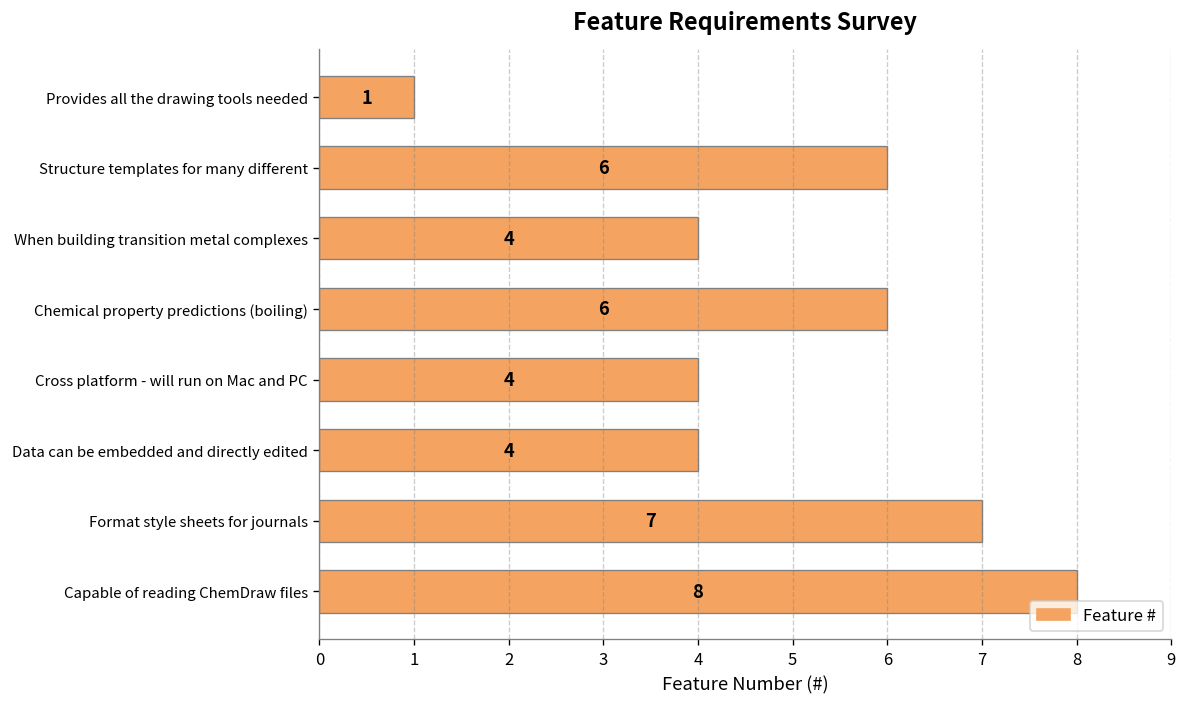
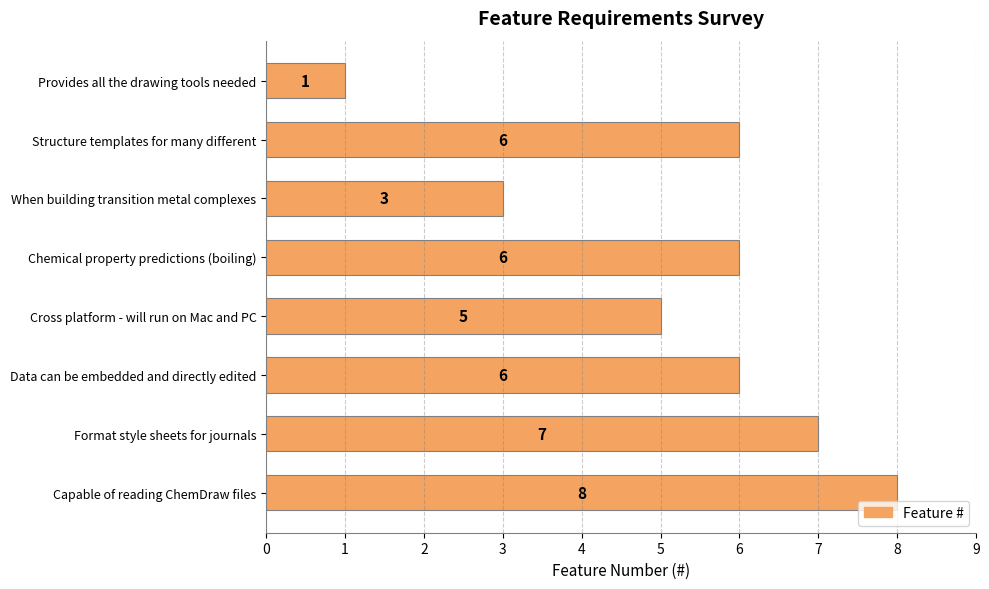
When building transition metal complexes: 4 -> 3
Cross platform - will run on Mac and PC: 4 -> 5
Data can be embedded and directly edited: 4 -> 6
